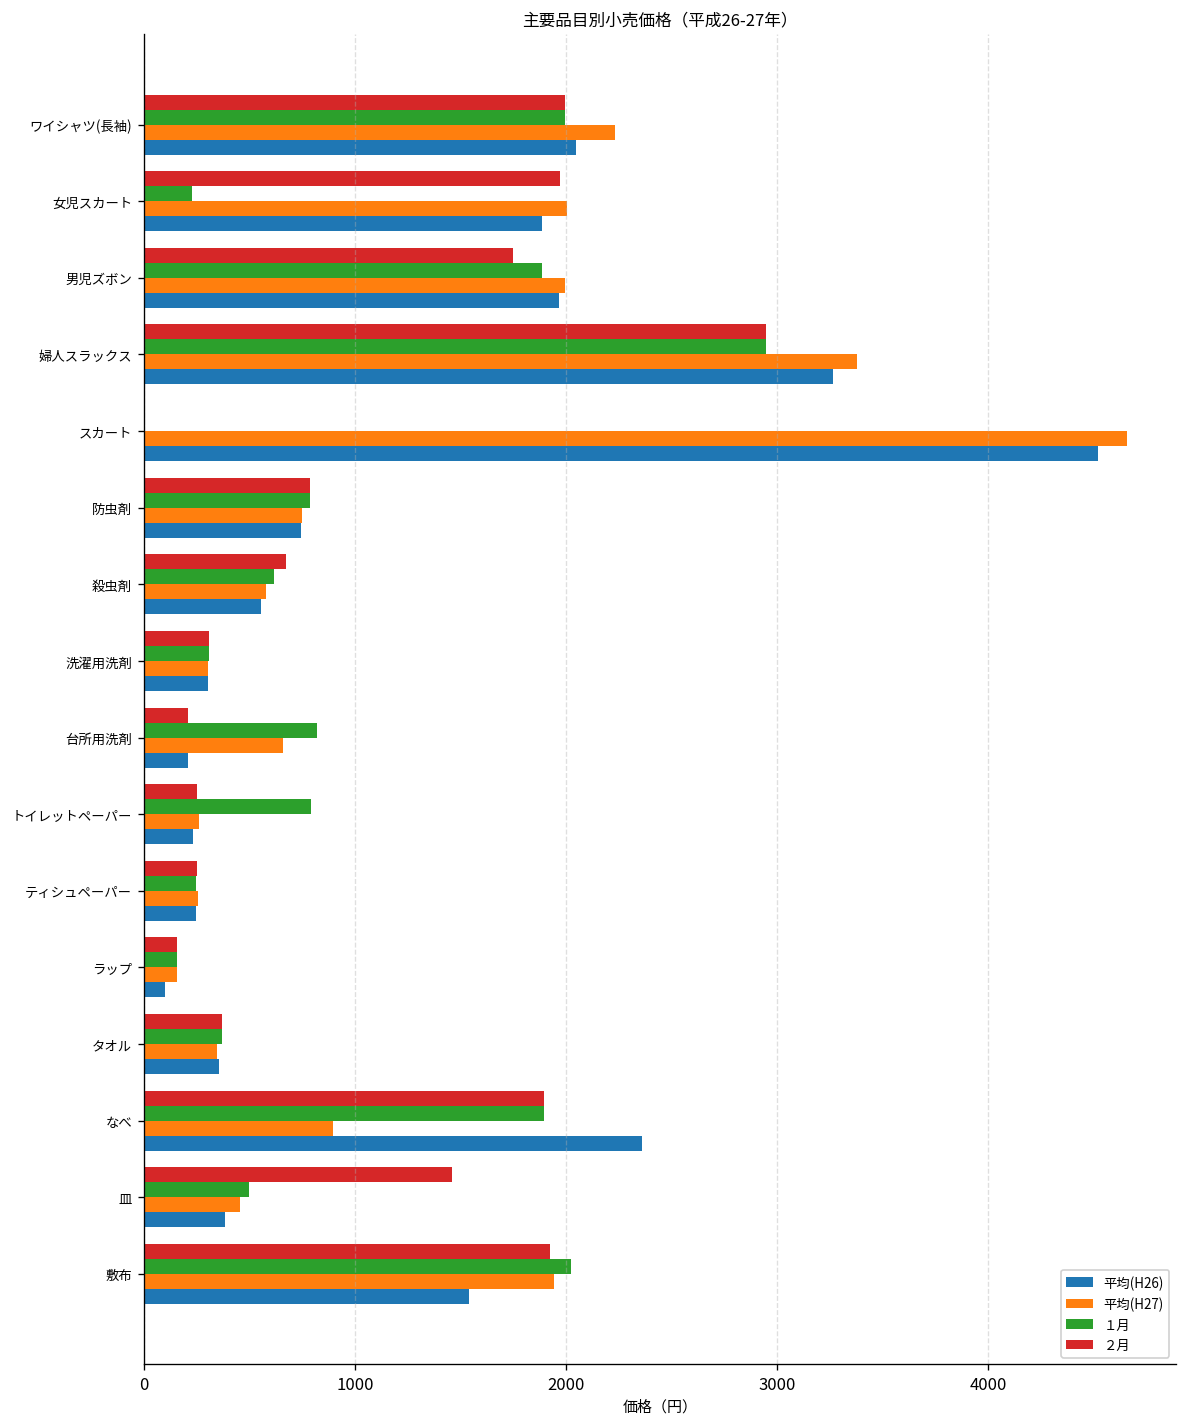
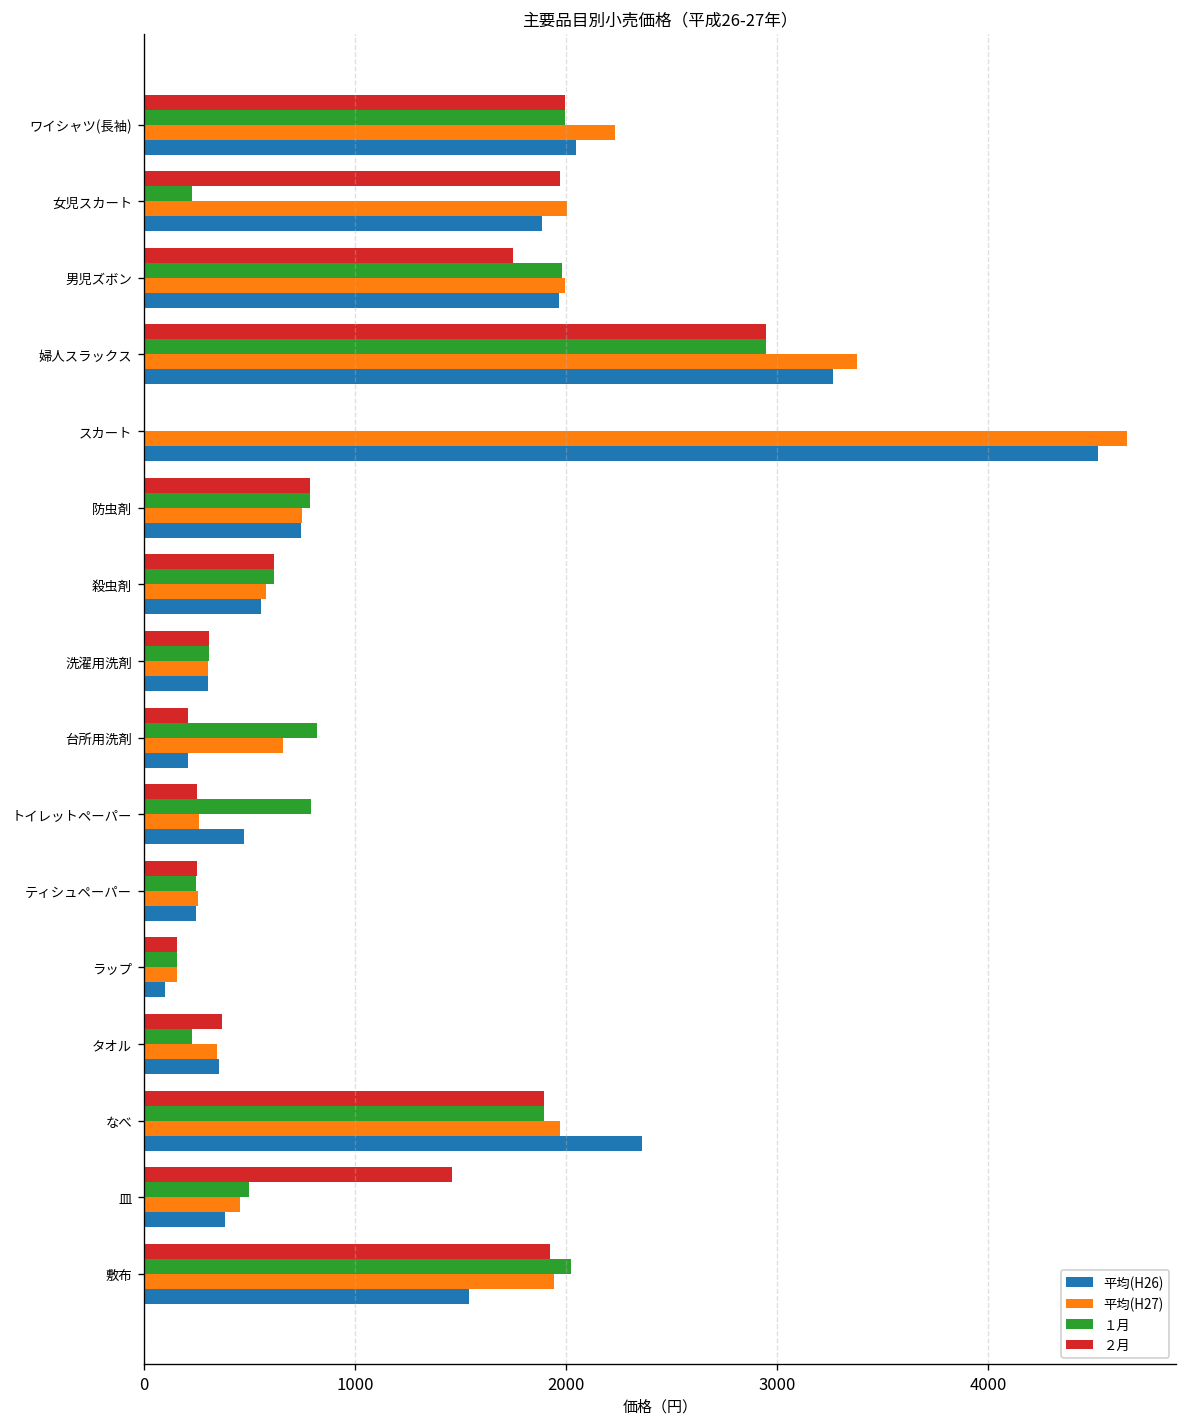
１月, 男児ズボン: 1890 -> 1980
２月, 殺虫剤: 680 -> 620
平均(H26), トイレットペーパー: 230 -> 470
１月, タオル: 370 -> 230
平均(H27), なべ: 900 -> 1970
